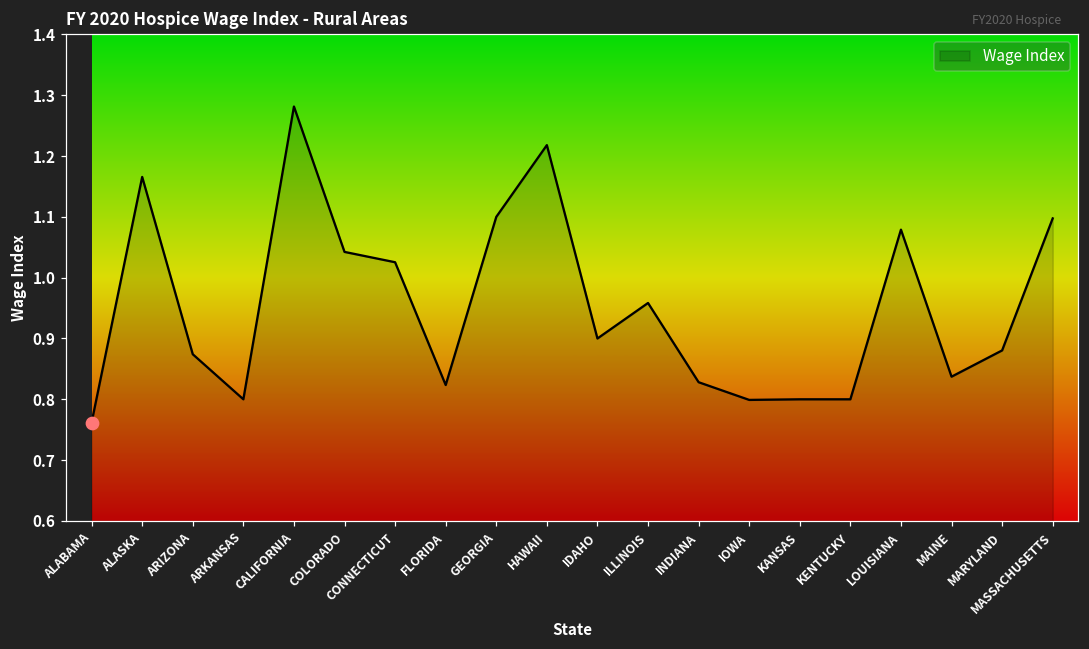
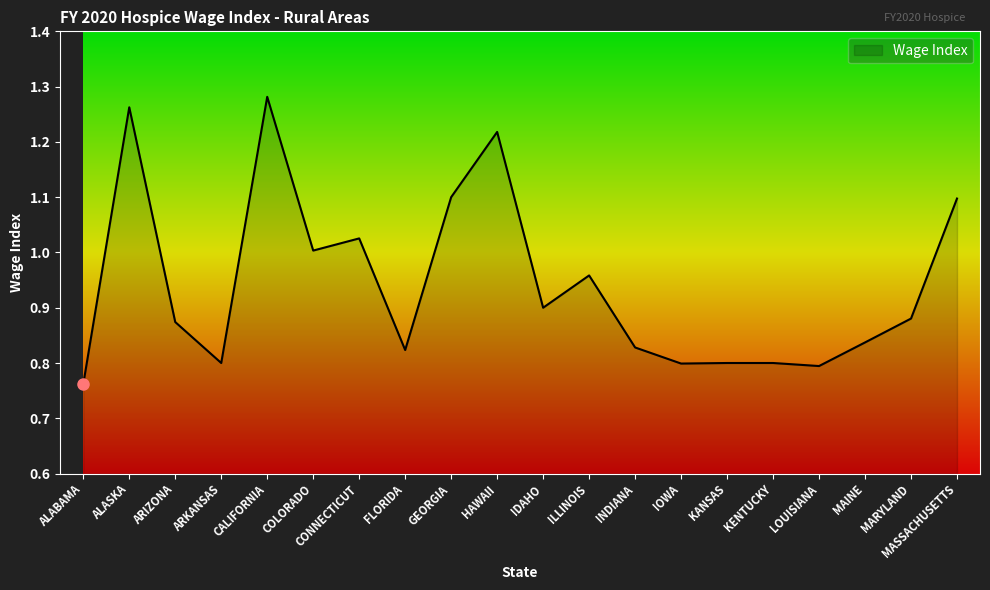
Wage Index, ALASKA: 1.17 -> 1.26
Wage Index, COLORADO: 1.04 -> 1.00
Wage Index, LOUISIANA: 1.08 -> 0.79
